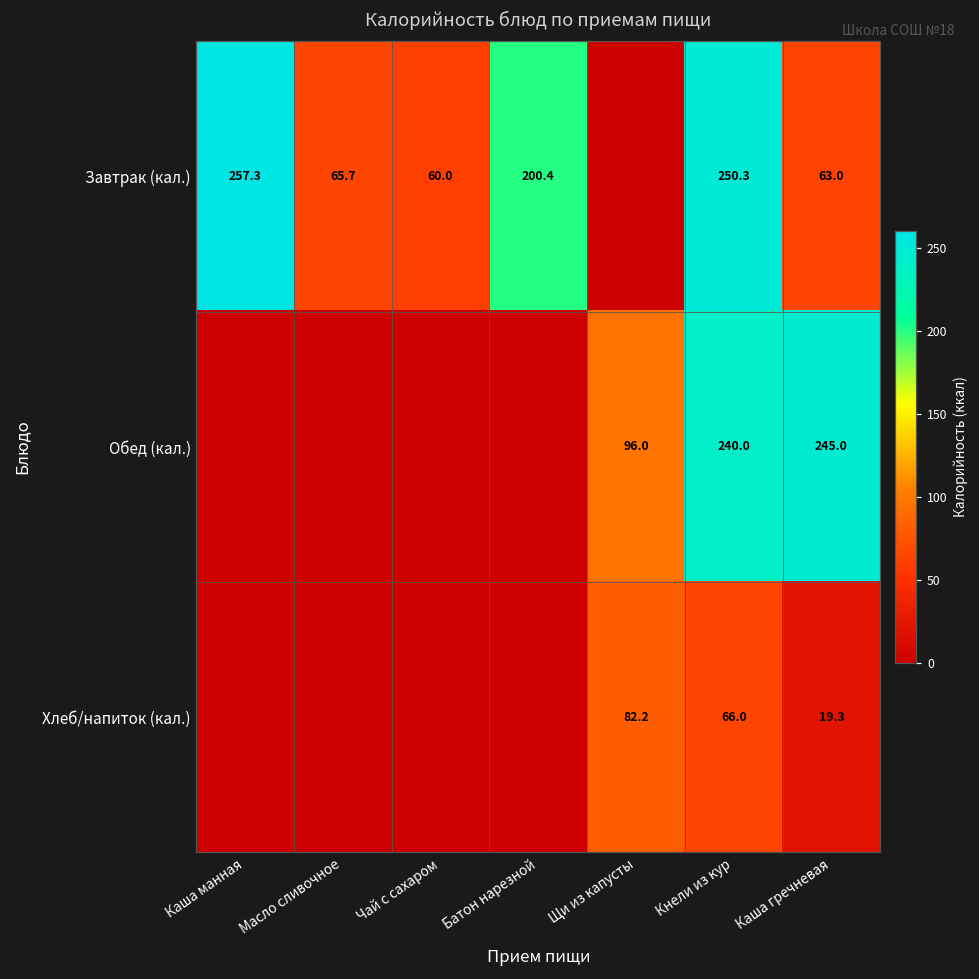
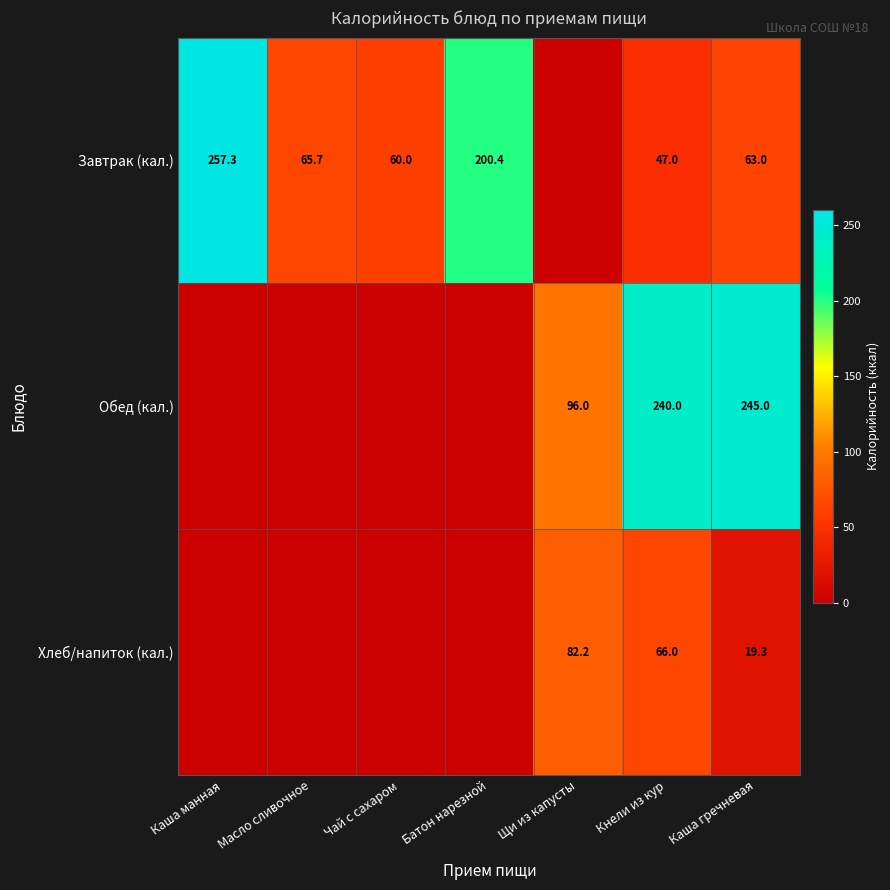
Завтрак (кал.), Кнели из кур: 250.3 -> 47.0
